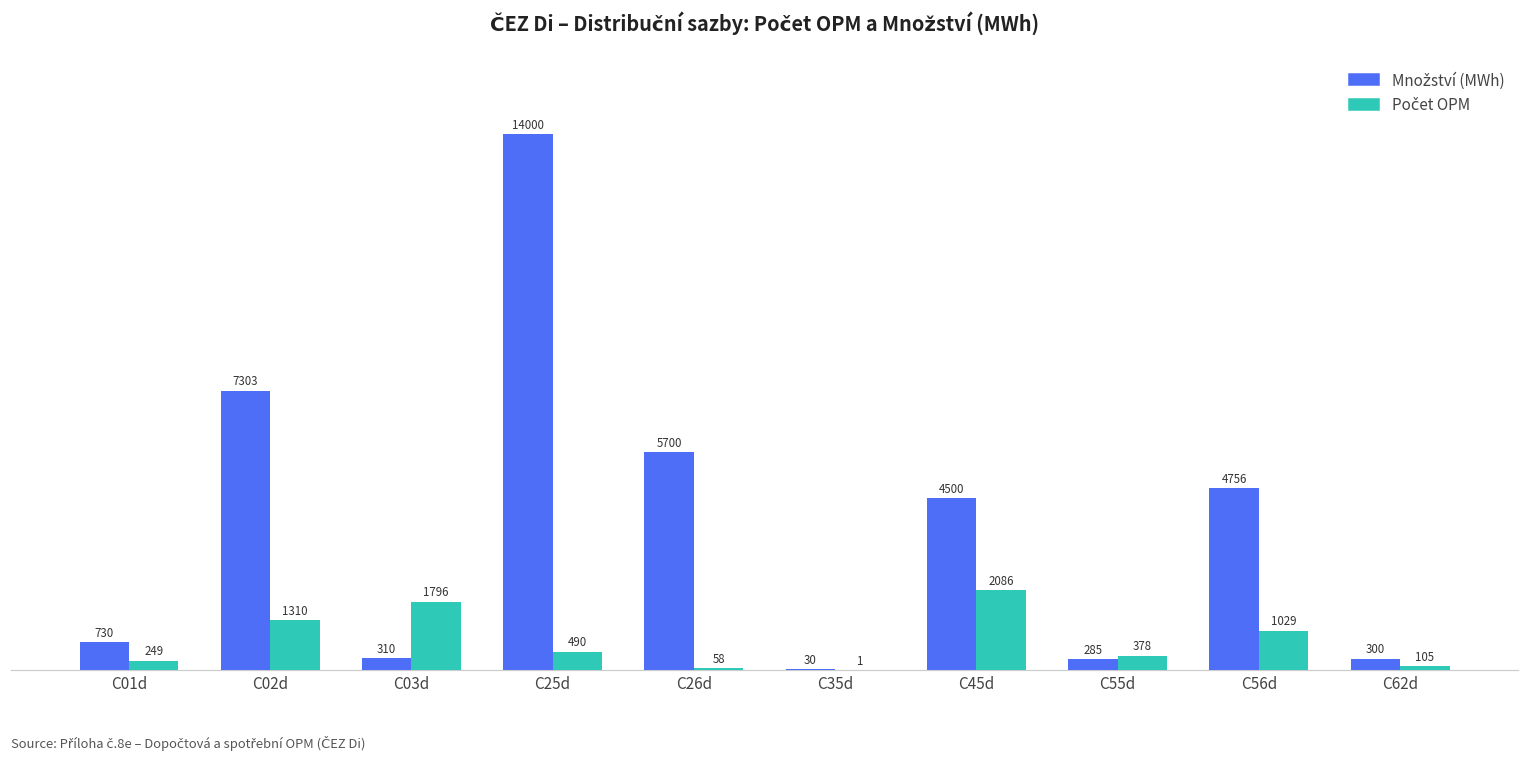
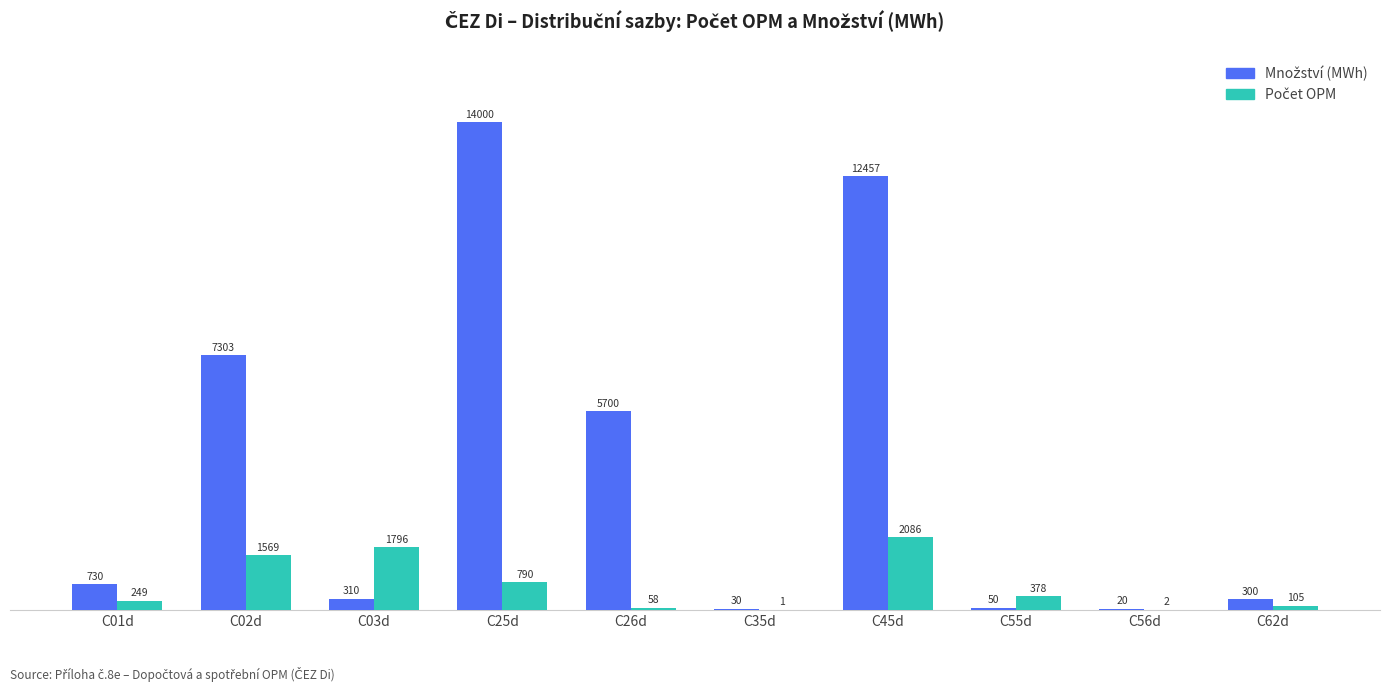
Počet OPM, C02d: 1310 -> 1569
Počet OPM, C25d: 490 -> 790
Množství (MWh), C45d: 4500 -> 12457
Množství (MWh), C55d: 285 -> 50
Množství (MWh), C56d: 4756 -> 20
Počet OPM, C56d: 1029 -> 2
